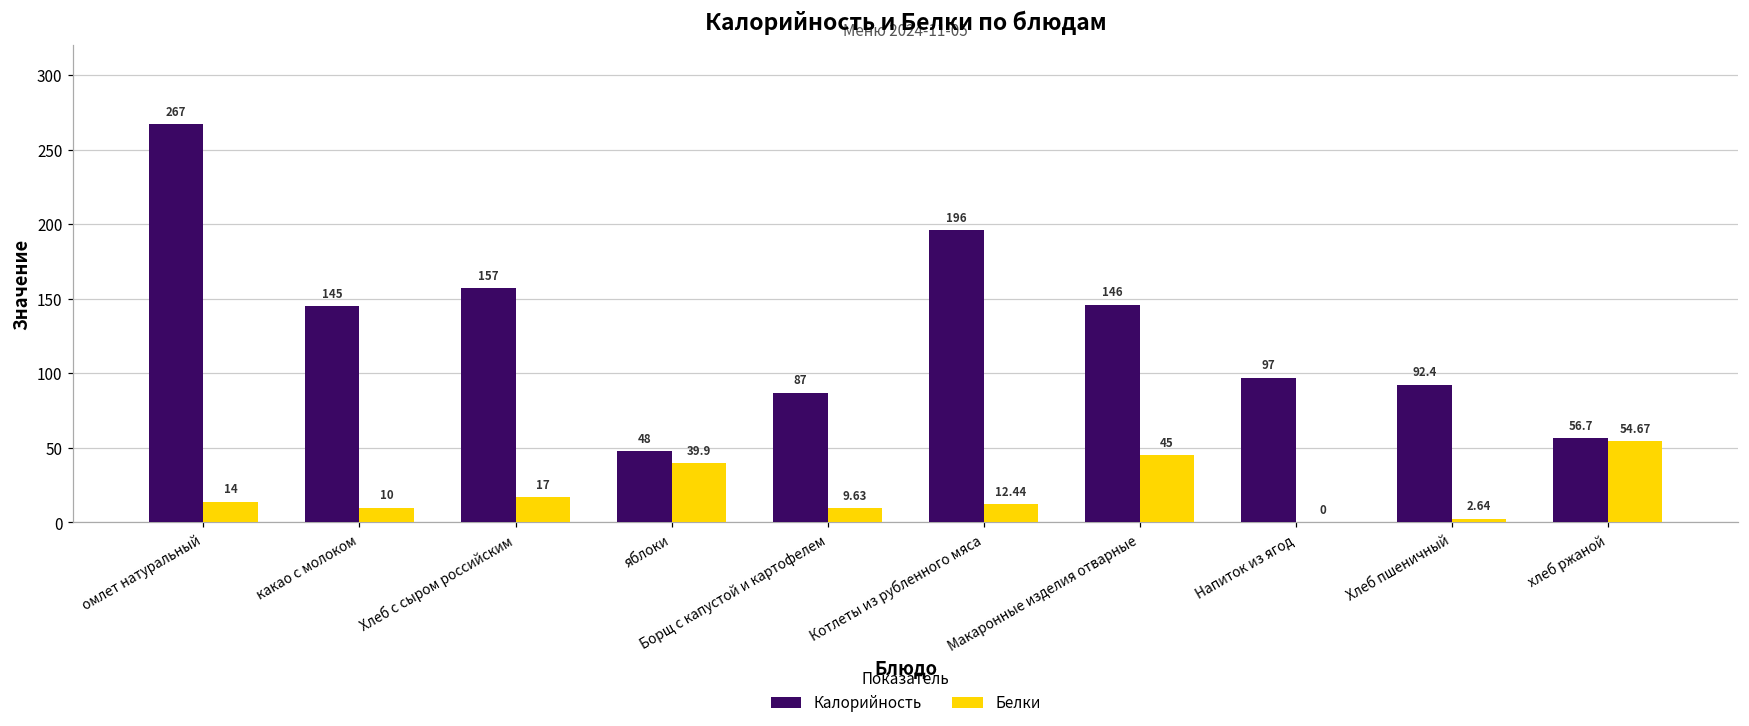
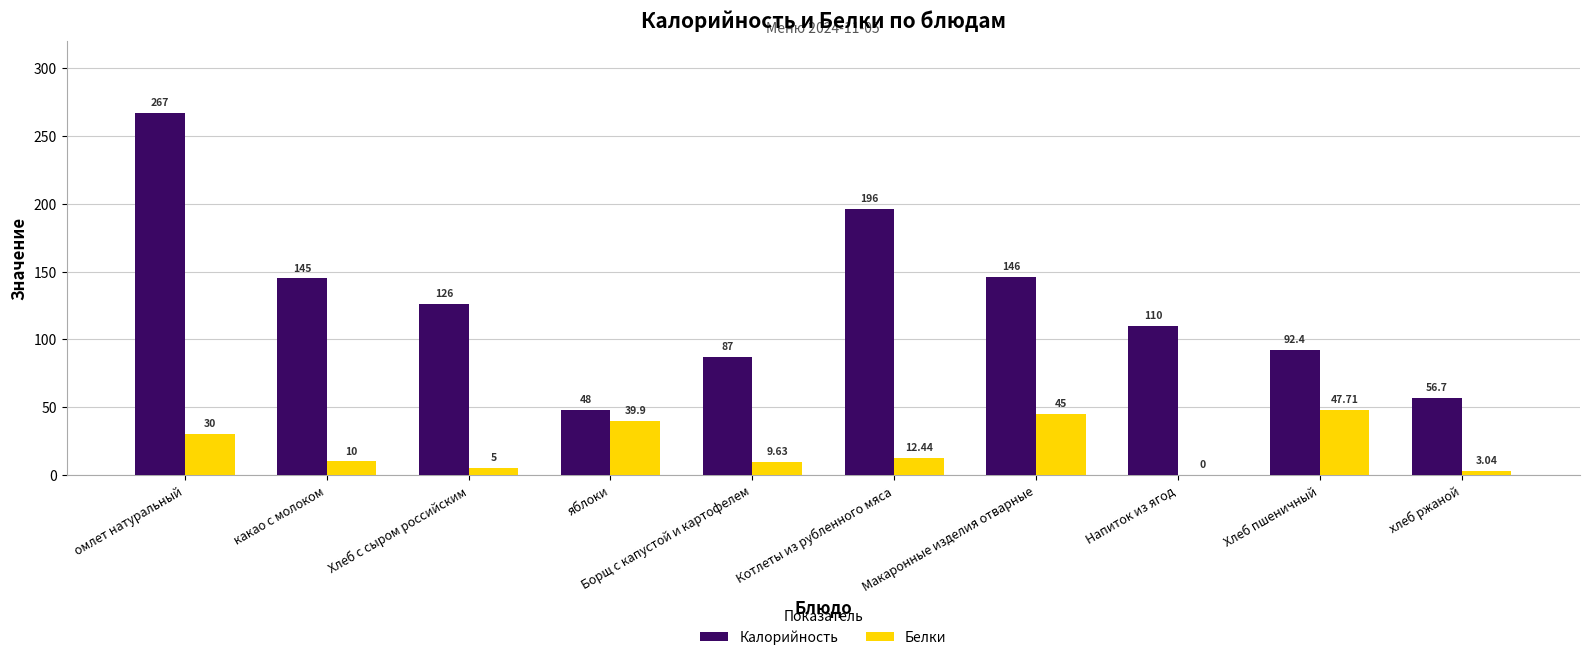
Белки, омлет натуральный: 14 -> 30
Калорийность, Хлеб с сыром российским: 157 -> 126
Белки, Хлеб с сыром российским: 17 -> 5
Калорийность, Напиток из ягод: 97 -> 110
Белки, Хлеб пшеничный: 2.64 -> 47.71
Белки, хлеб ржаной: 54.67 -> 3.04
